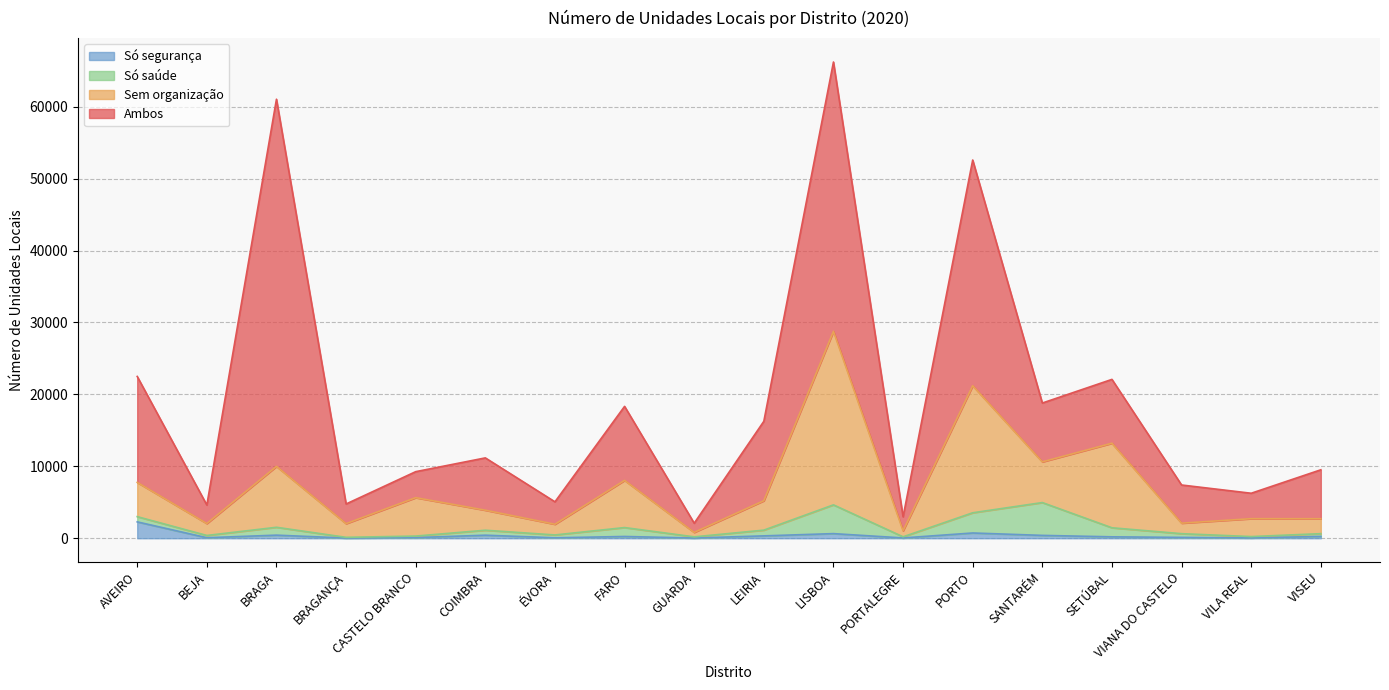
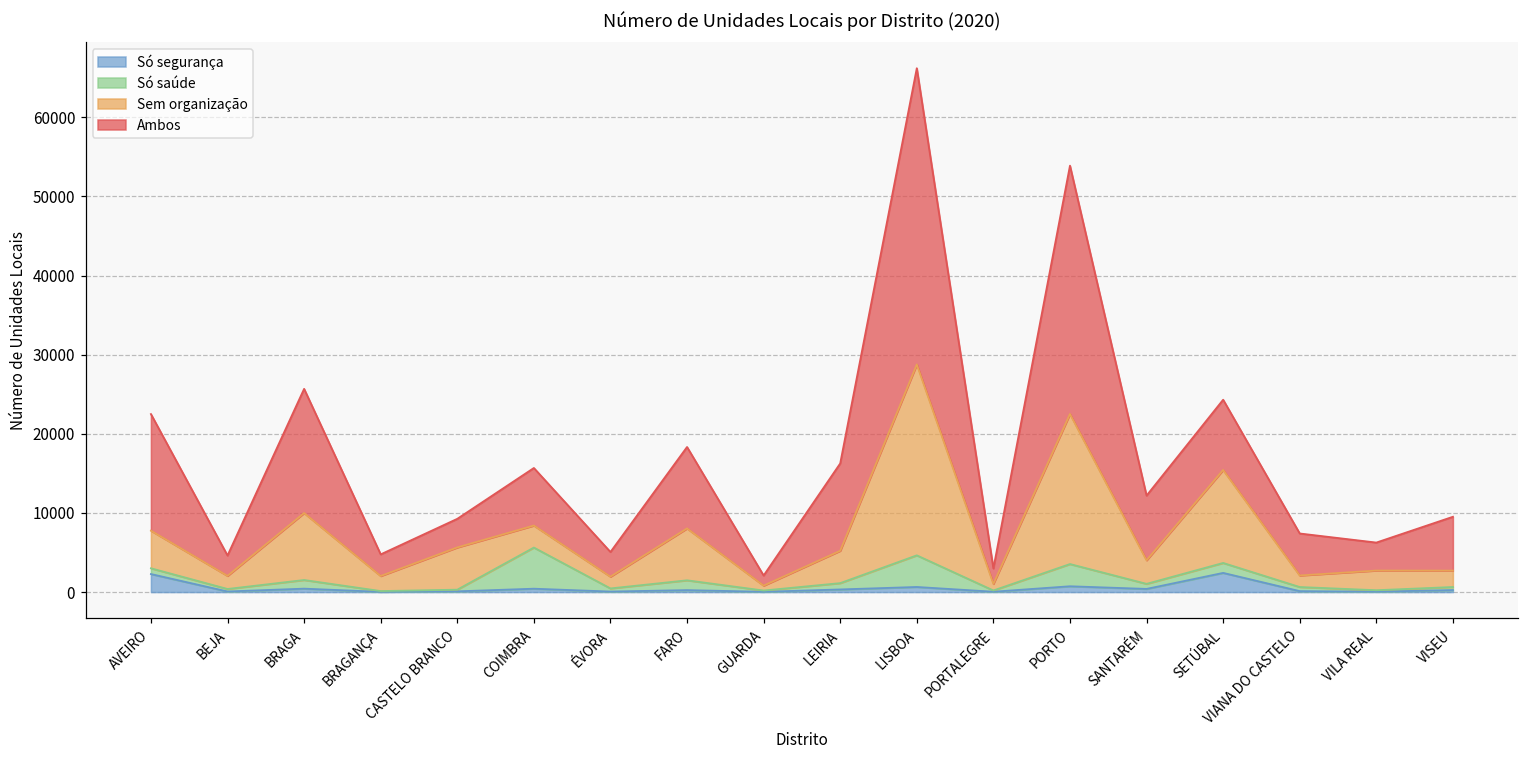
Ambos, BRAGA: 51000 -> 16000
Só saúde, COIMBRA: 1000 -> 5000
Sem organização, PORTO: 18000 -> 19000
Só saúde, SANTARÉM: 5000 -> 1000
Sem organização, SANTARÉM: 6000 -> 3000
Só segurança, SETÚBAL: 0 -> 2000
